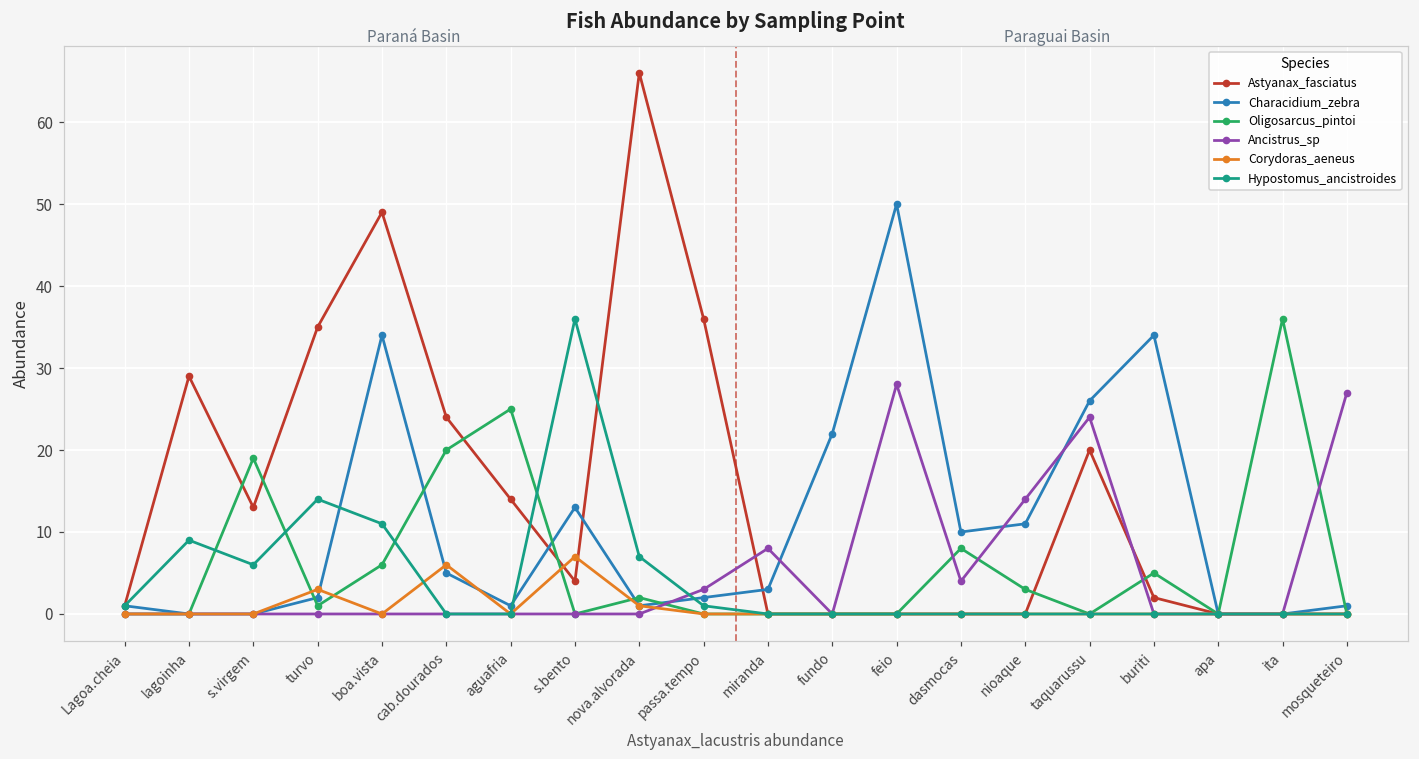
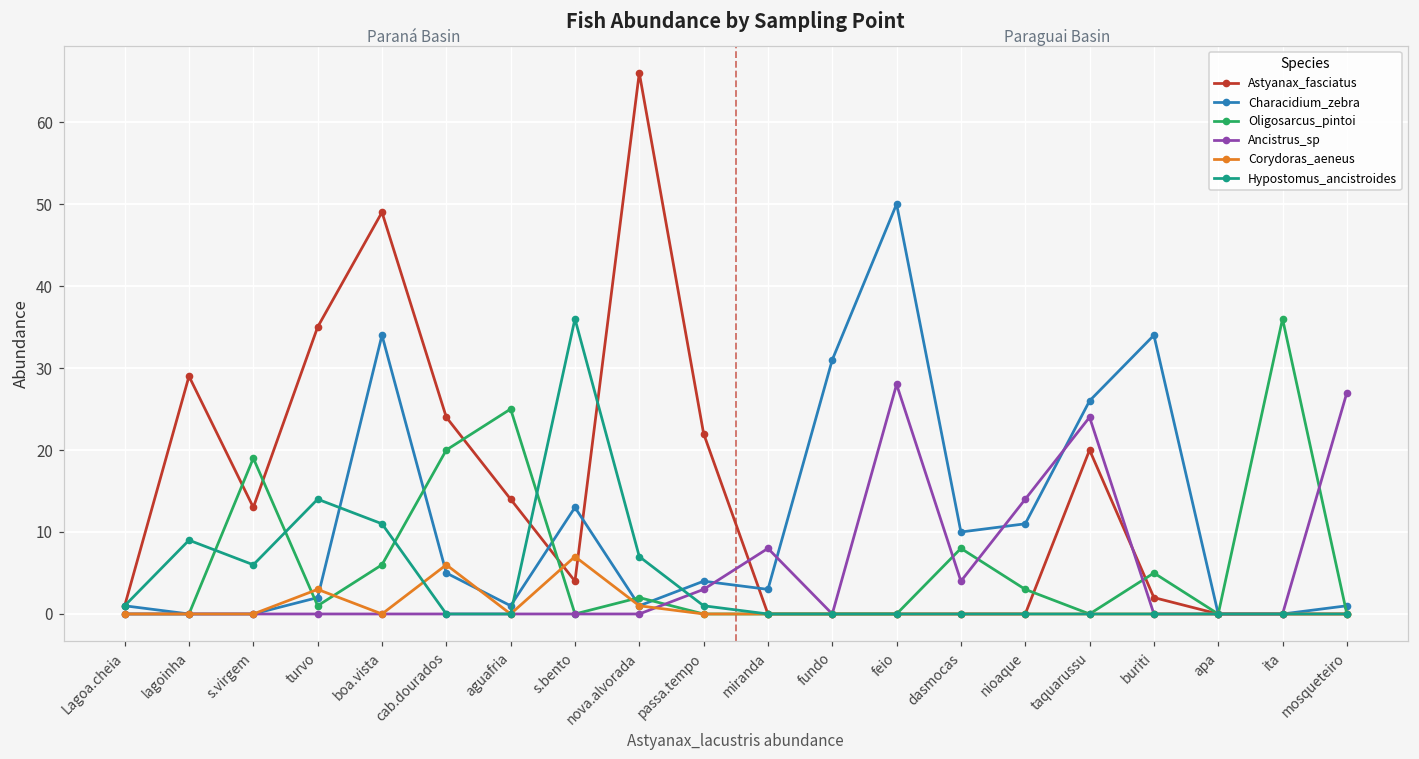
Astyanax_fasciatus, passa.tempo: 36 -> 22
Characidium_zebra, passa.tempo: 2 -> 4
Characidium_zebra, fundo: 22 -> 31
